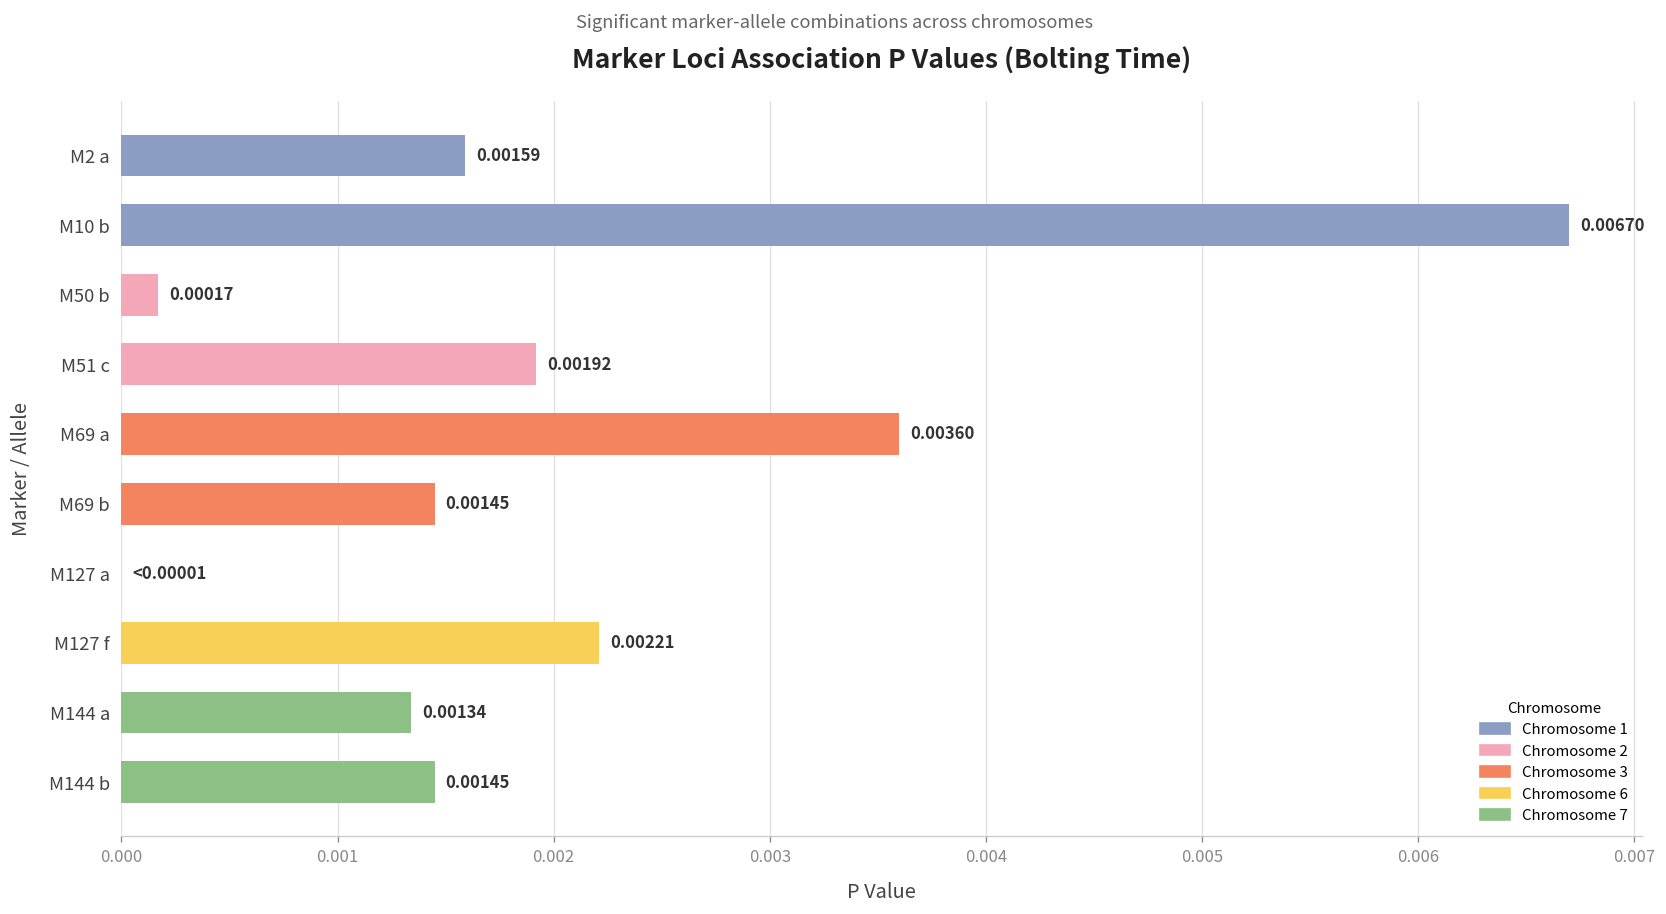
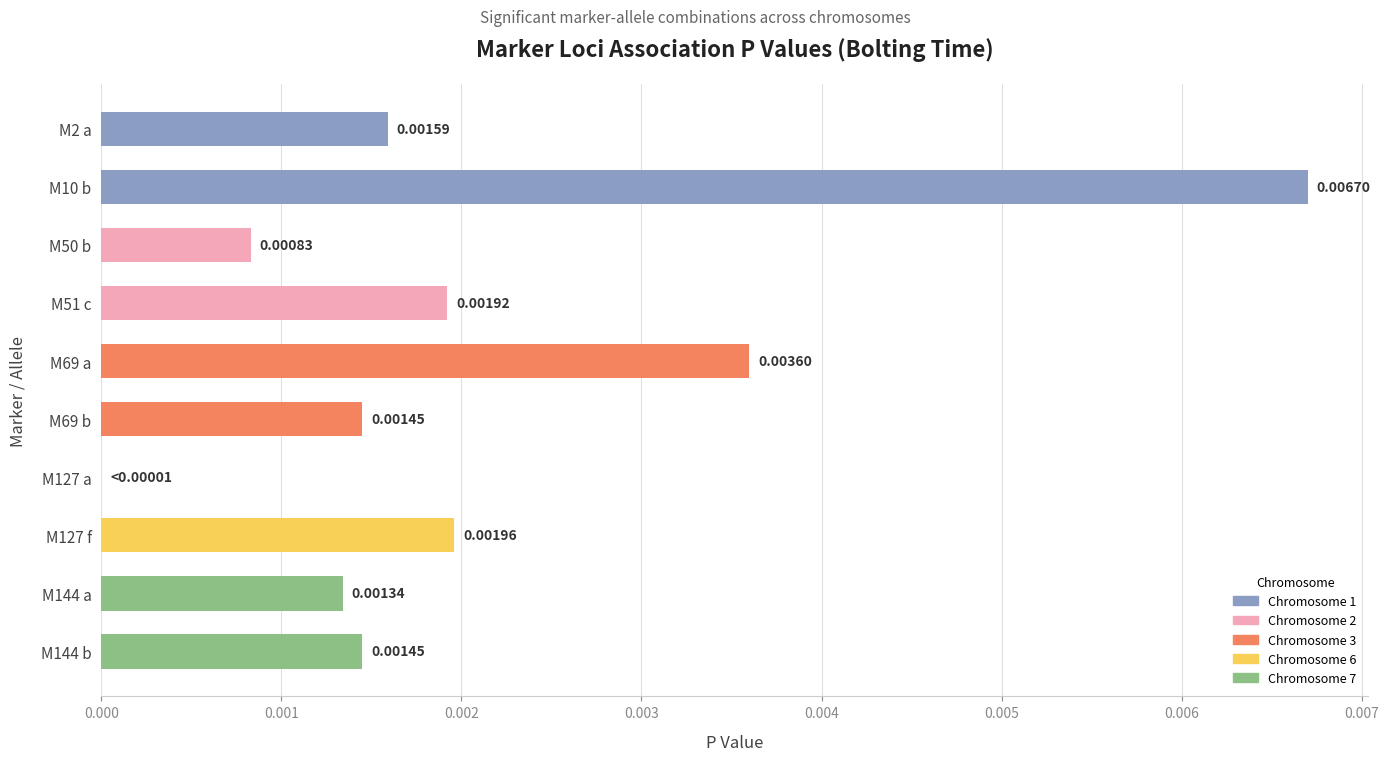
M50 b: 0.00017 -> 0.00083
M127 f: 0.00221 -> 0.00196
